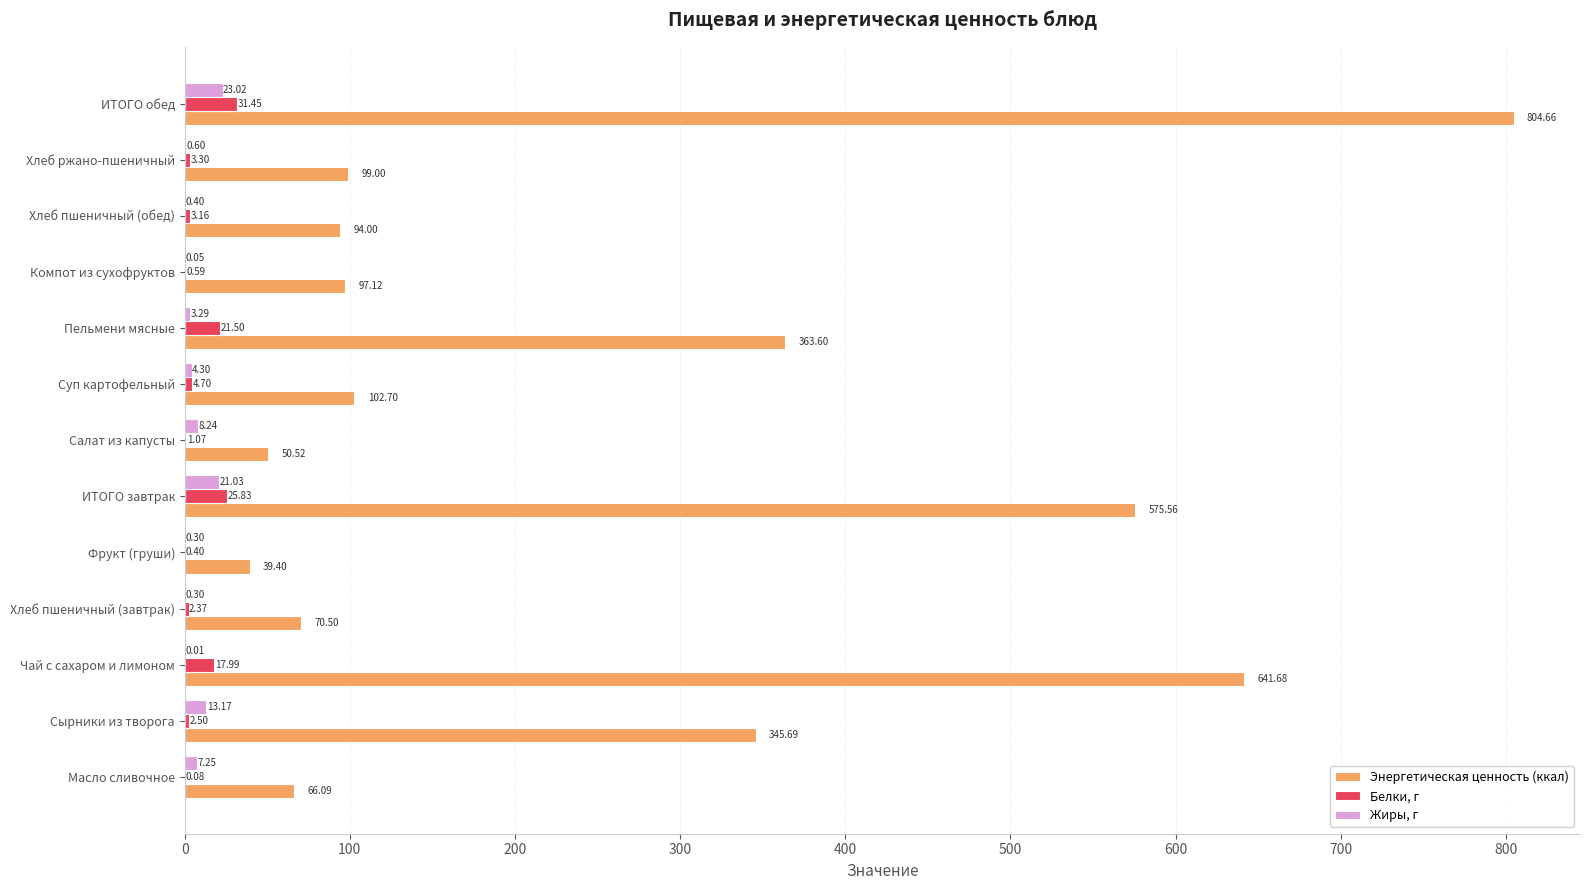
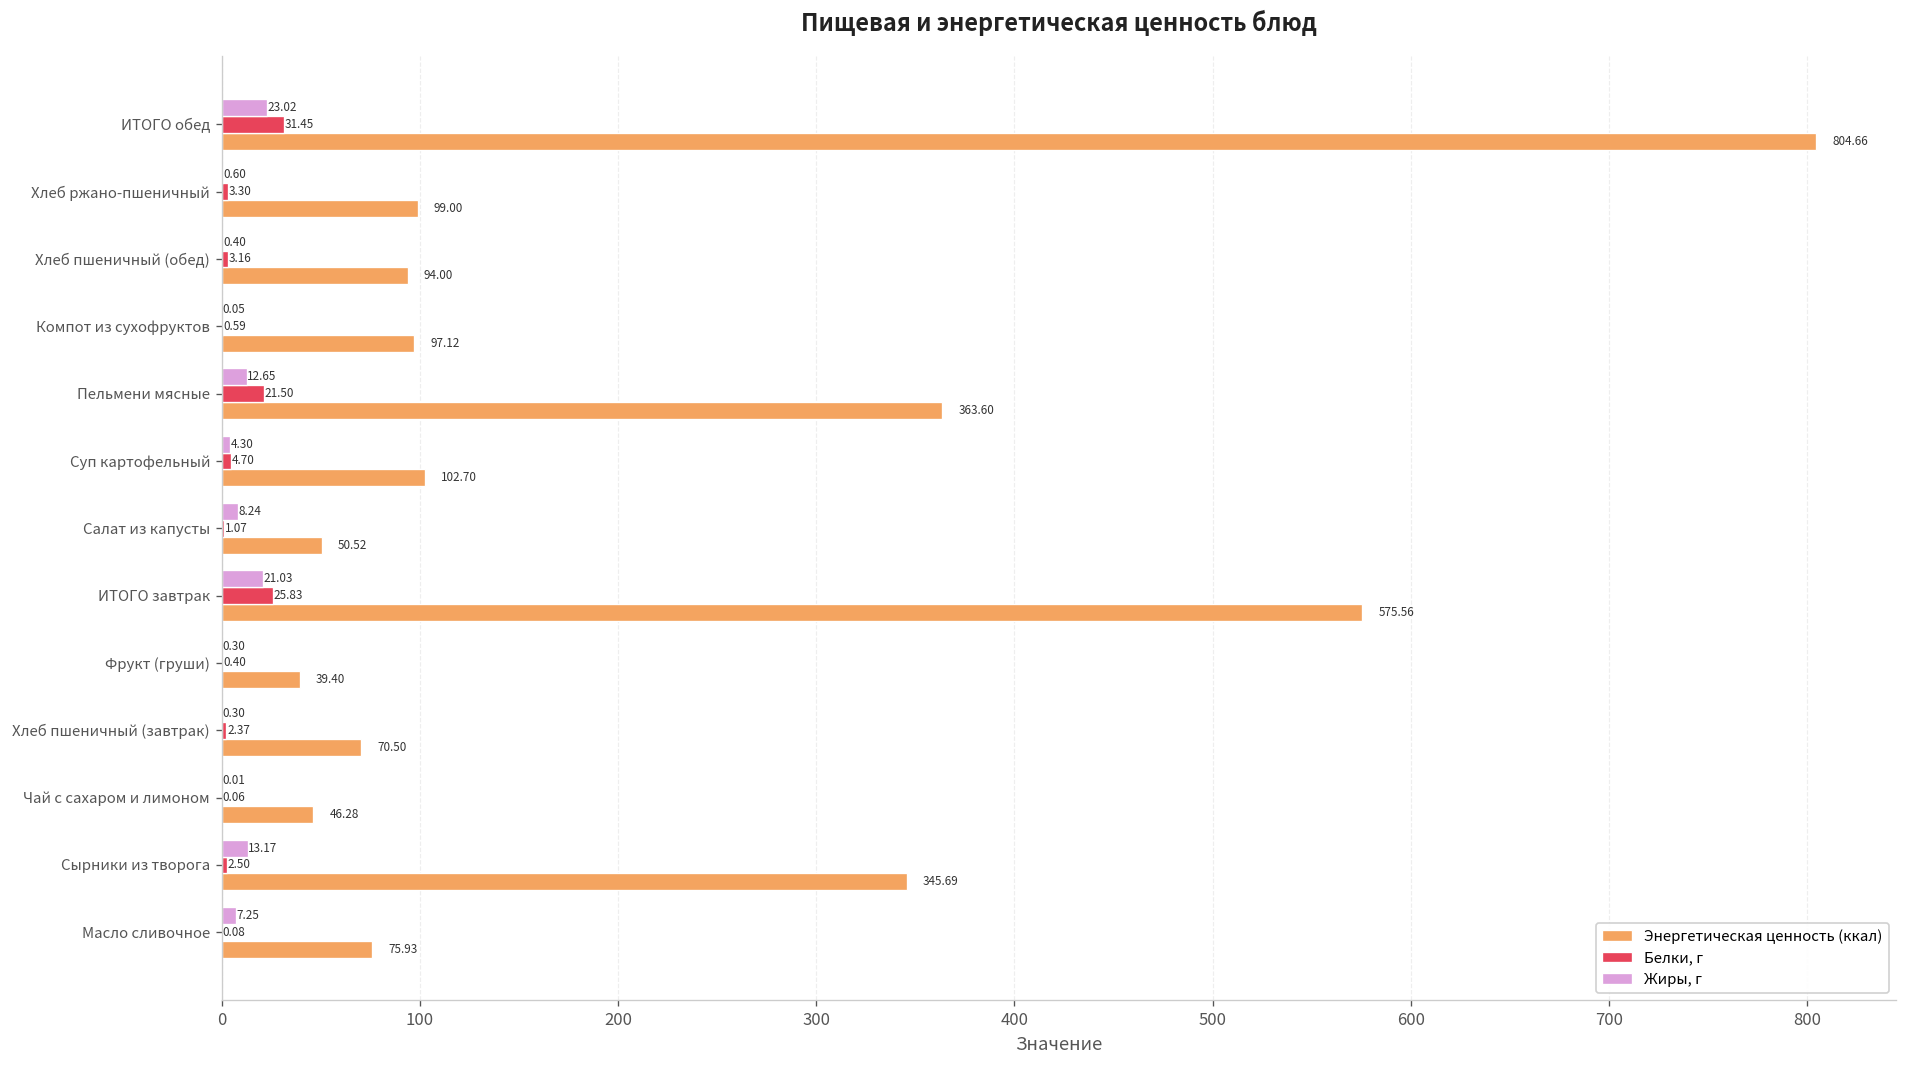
Жиры, г, Пельмени мясные: 3.29 -> 12.65
Белки, г, Чай с сахаром и лимоном: 17.99 -> 0.06
Энергетическая ценность (ккал), Чай с сахаром и лимоном: 641.68 -> 46.28
Энергетическая ценность (ккал), Масло сливочное: 66.09 -> 75.93
